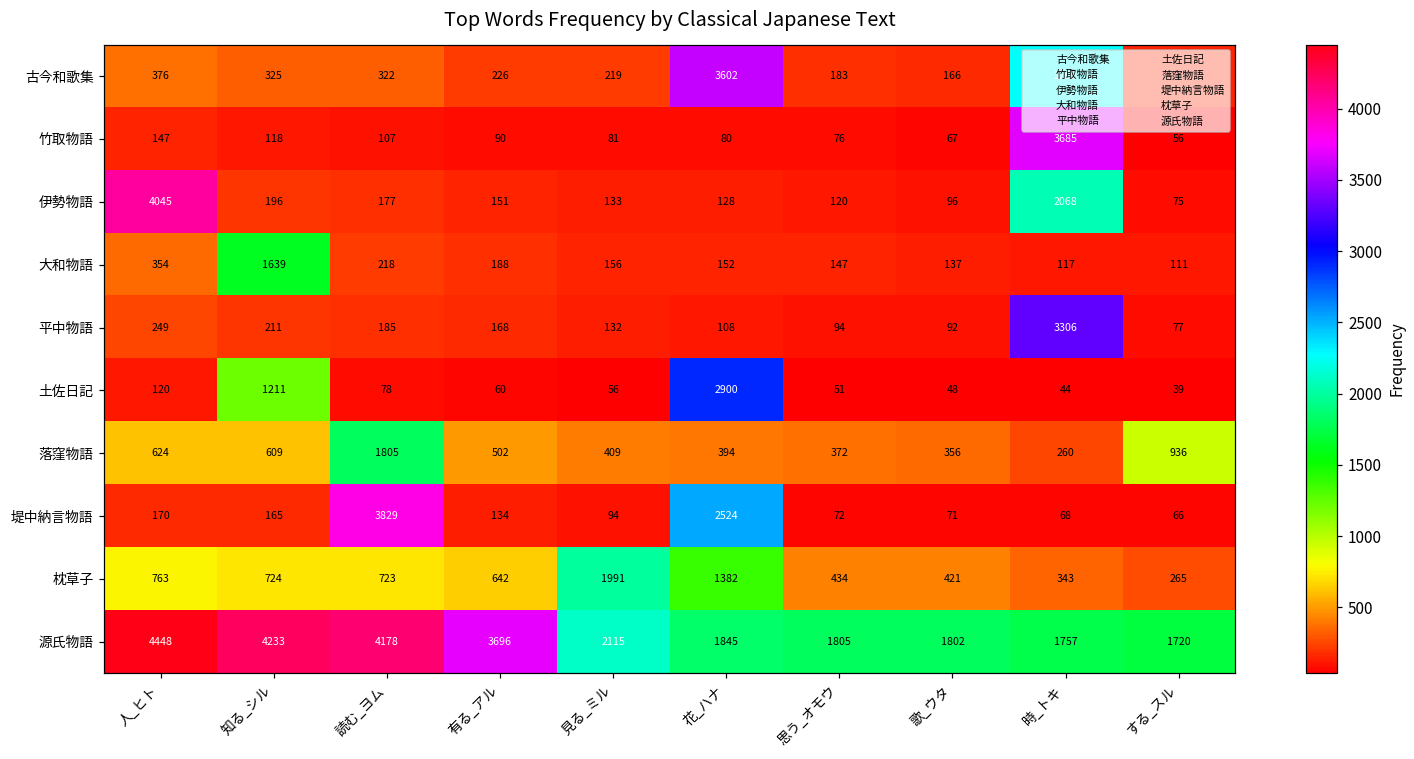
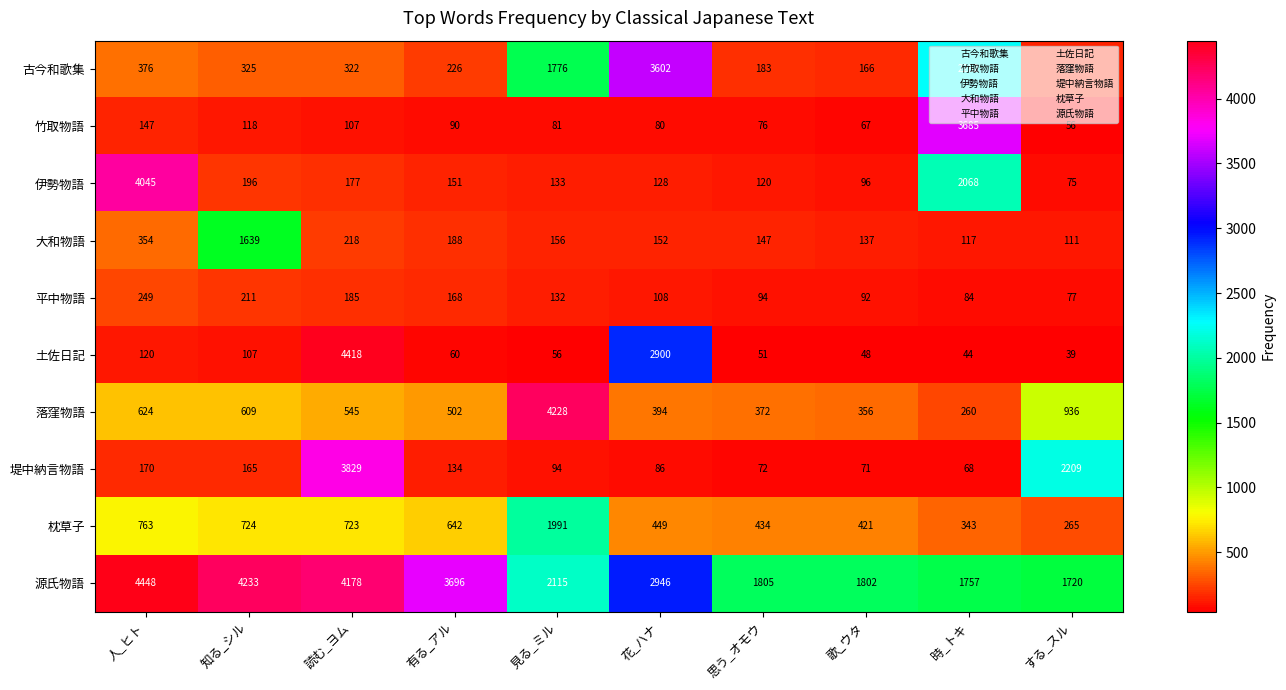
古今和歌集, 見る_ミル: 219 -> 1776
平中物語, 時_トキ: 3306 -> 84
土佐日記, 知る_シル: 1211 -> 107
土佐日記, 読む_ヨム: 78 -> 4418
落窪物語, 読む_ヨム: 1805 -> 545
落窪物語, 見る_ミル: 409 -> 4228
堤中納言物語, 花_ハナ: 2524 -> 86
堤中納言物語, する_スル: 66 -> 2209
枕草子, 花_ハナ: 1382 -> 449
源氏物語, 花_ハナ: 1845 -> 2946
